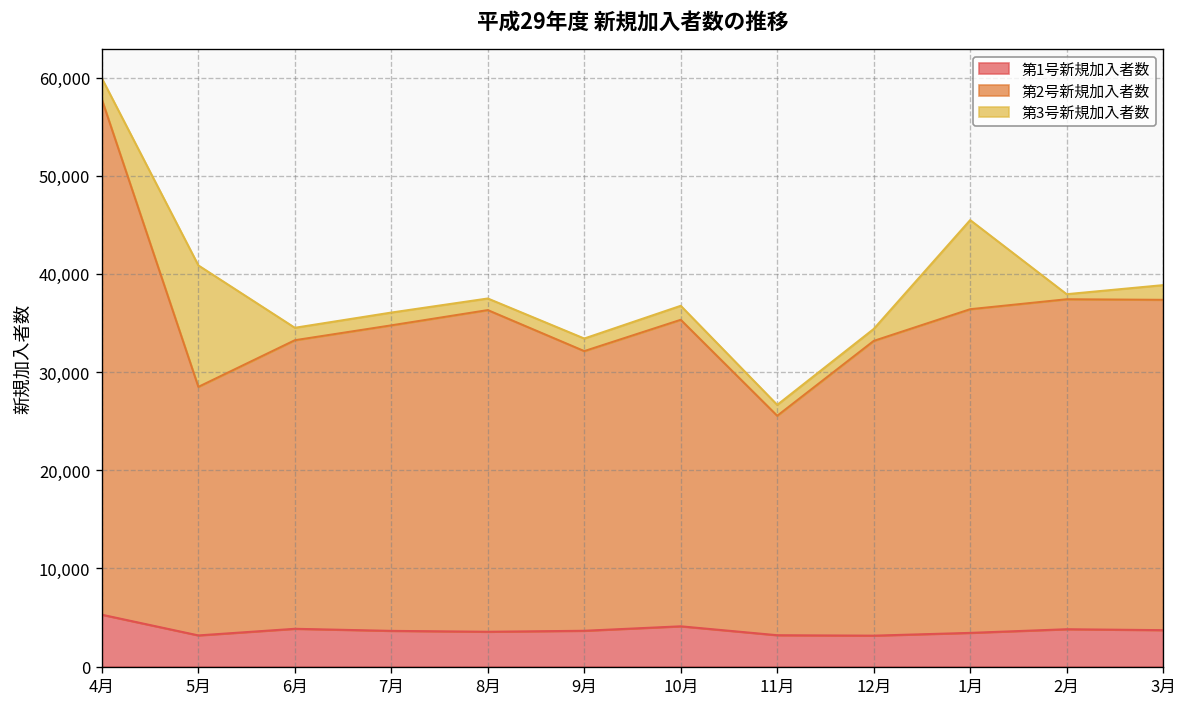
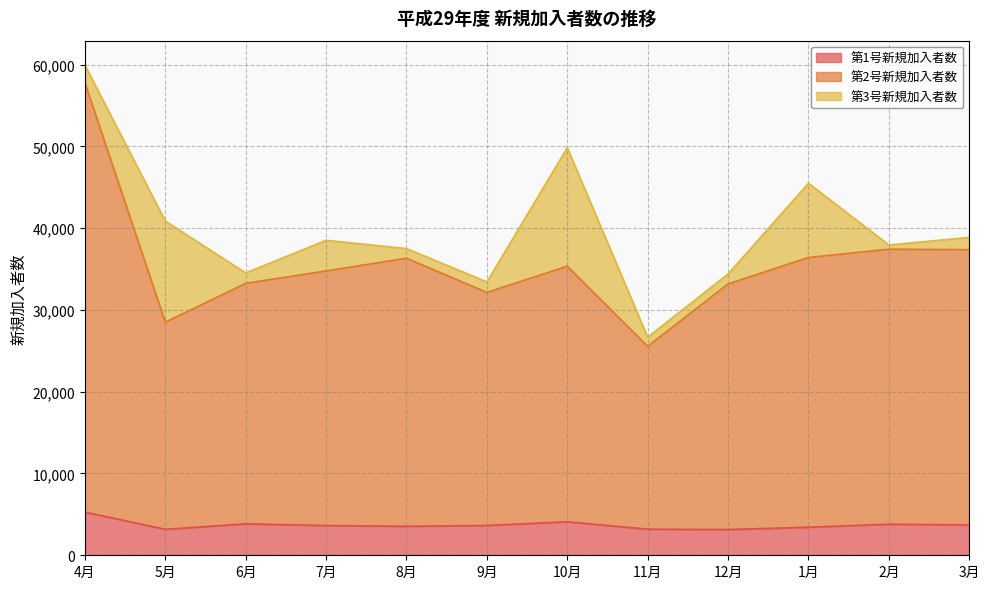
第3号新規加入者数, 7月: 1,000 -> 4,000
第3号新規加入者数, 10月: 1,000 -> 14,000
